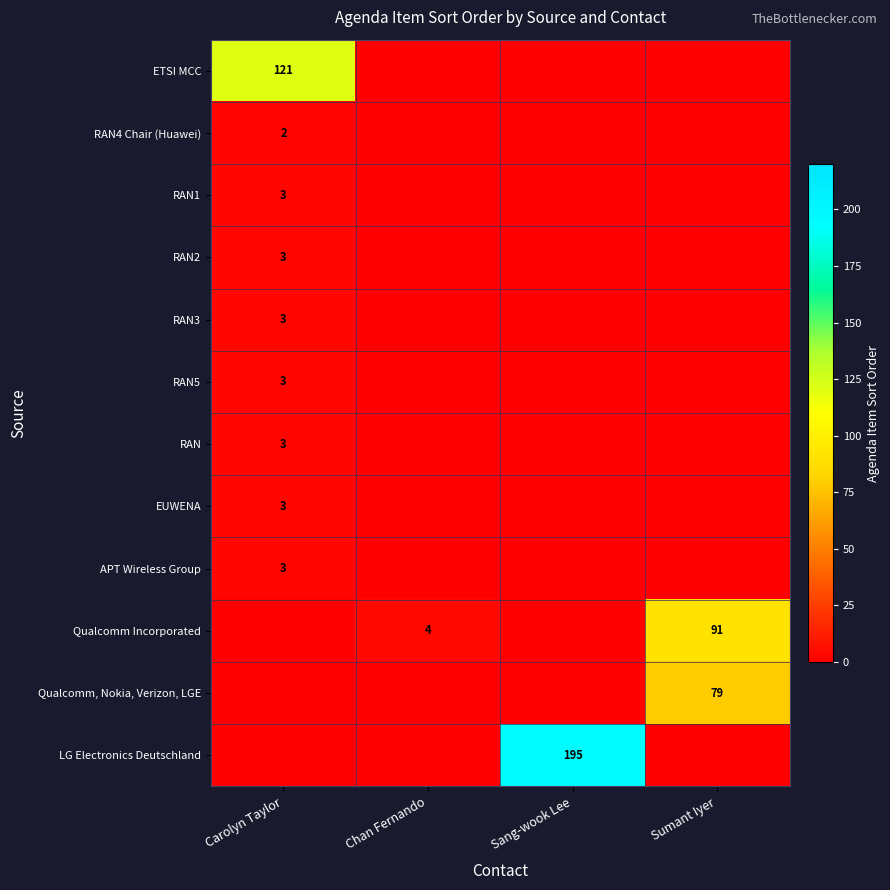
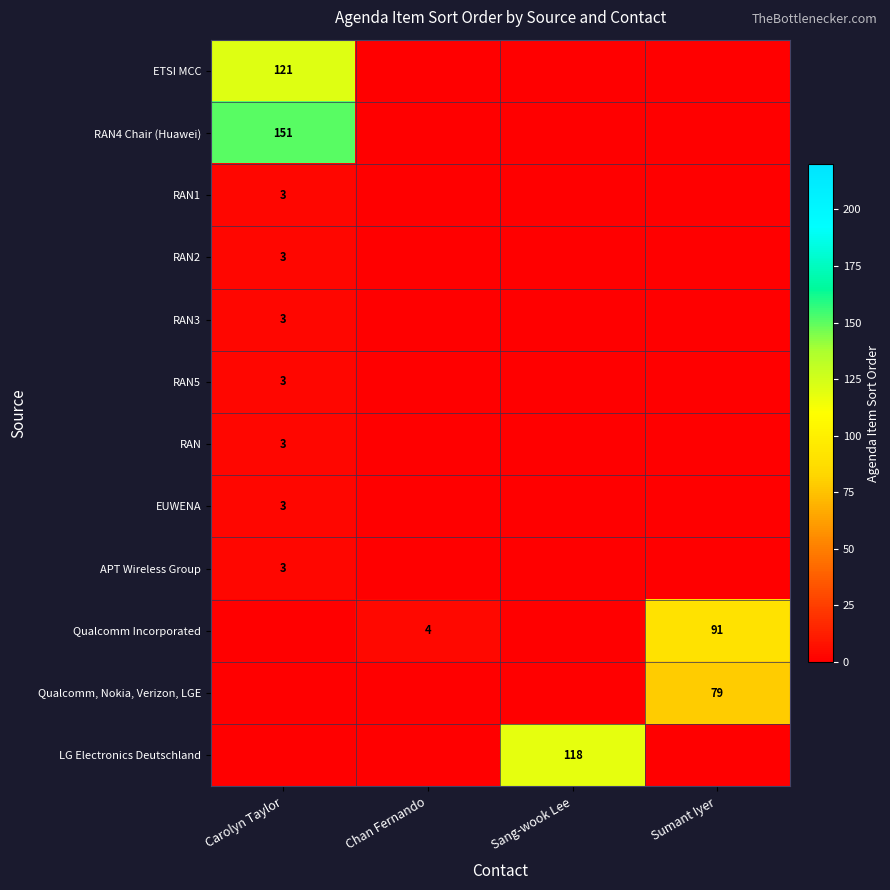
RAN4 Chair (Huawei), Carolyn Taylor: 2 -> 151
LG Electronics Deutschland, Sang-wook Lee: 195 -> 118
